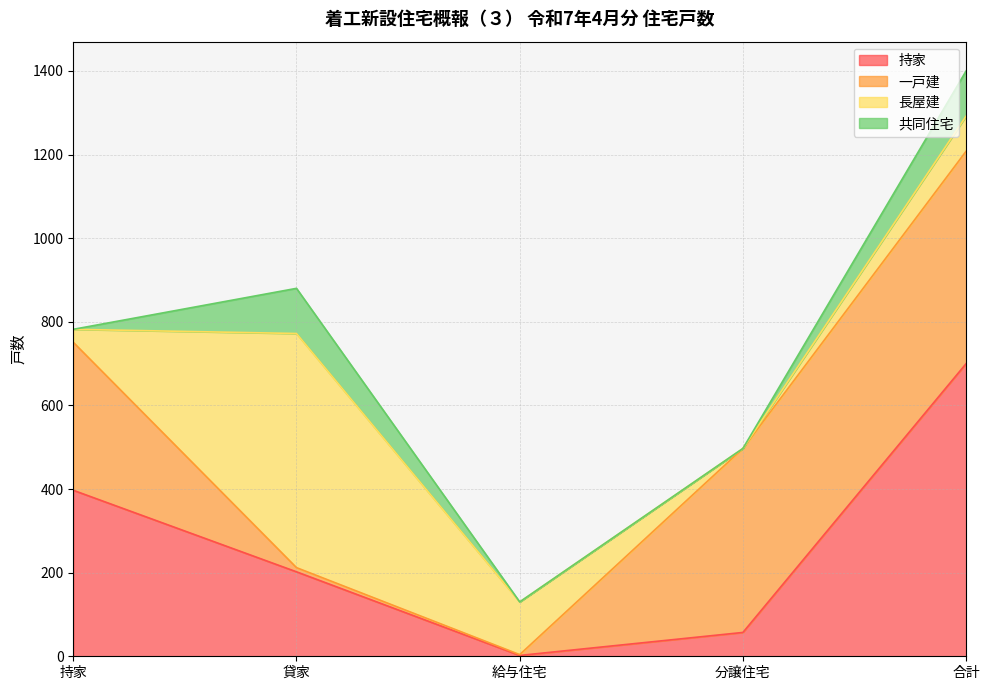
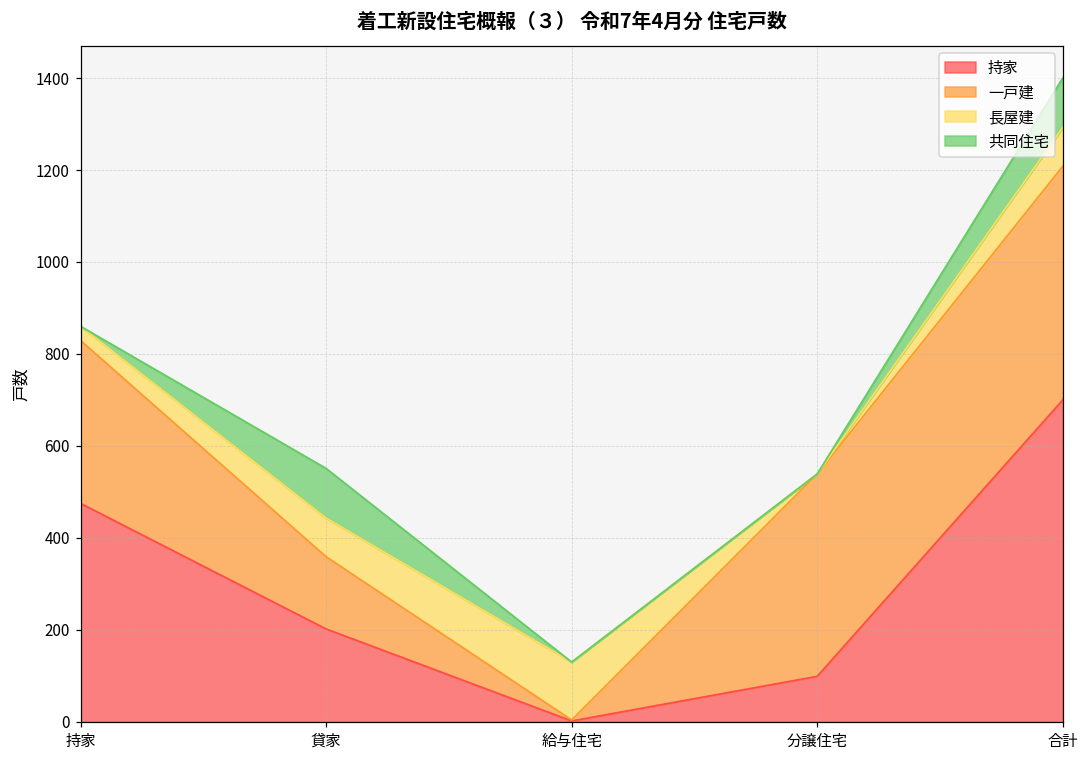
持家, 持家: 400 -> 480
一戸建, 貸家: 10 -> 160
長屋建, 貸家: 560 -> 80
持家, 分譲住宅: 60 -> 100
